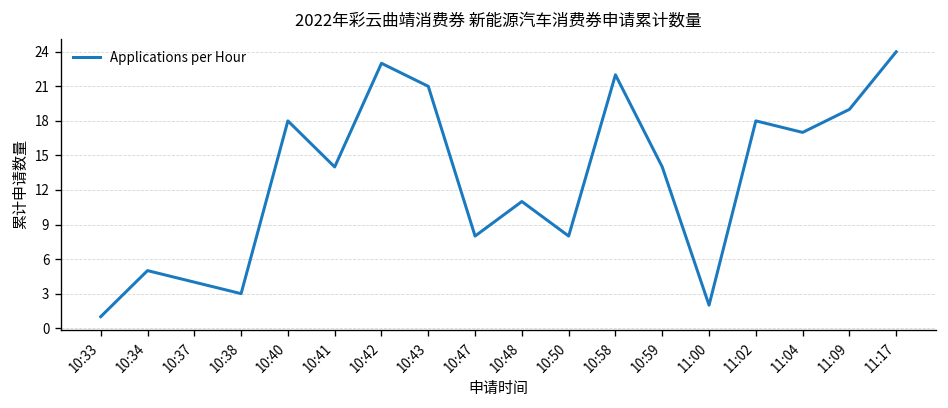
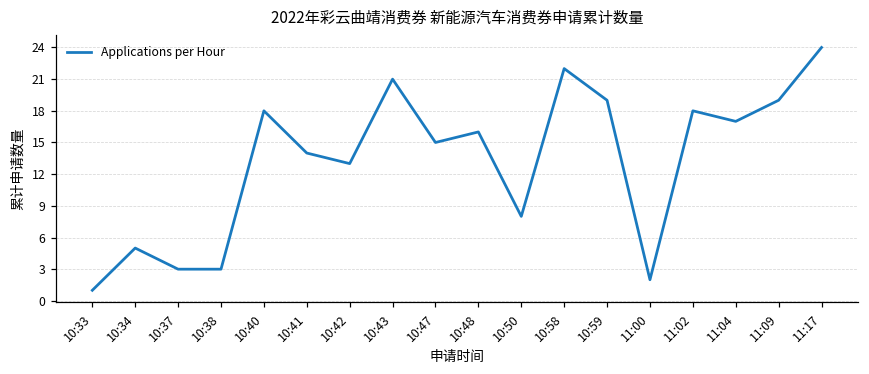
10:37: 4 -> 3
10:42: 23 -> 13
10:47: 8 -> 15
10:48: 11 -> 16
10:59: 14 -> 19
